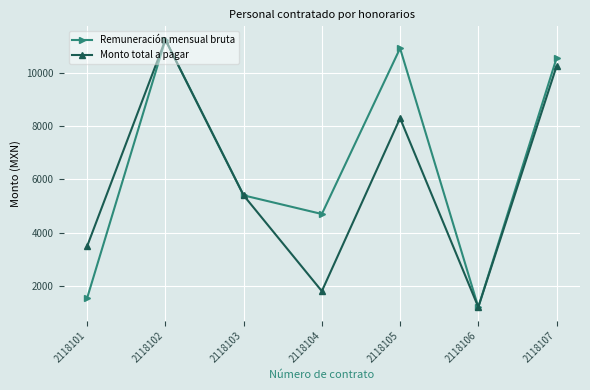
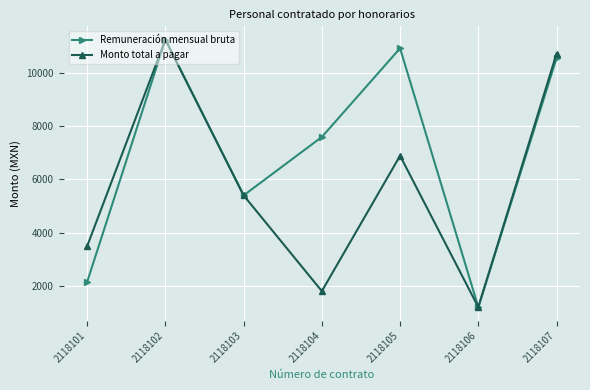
Remuneración mensual bruta, 2118101: 1500 -> 2200
Remuneración mensual bruta, 2118104: 4700 -> 7600
Monto total a pagar, 2118105: 8300 -> 6900
Monto total a pagar, 2118107: 10300 -> 10700
